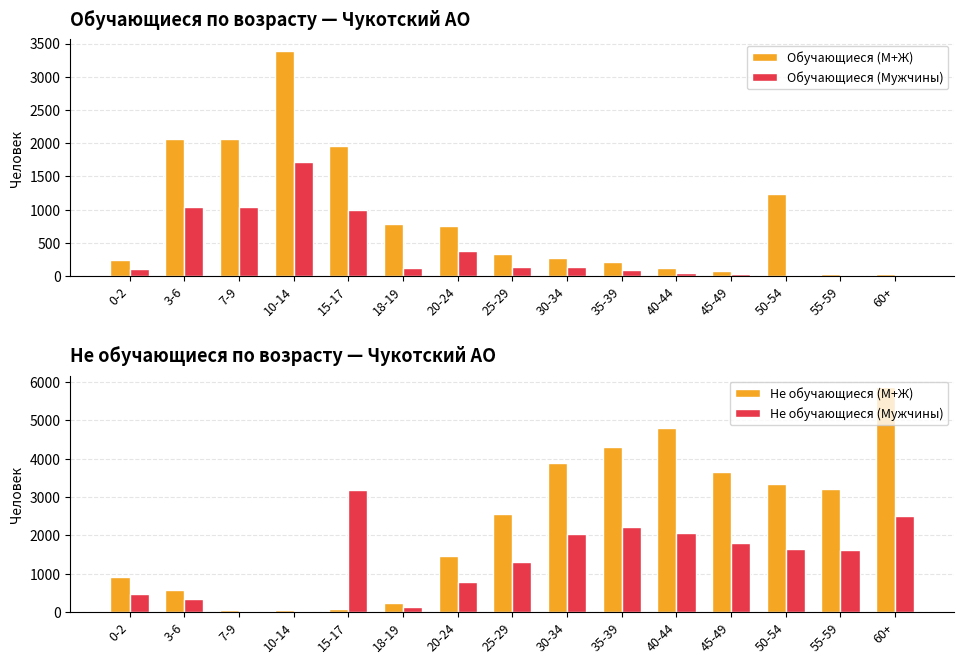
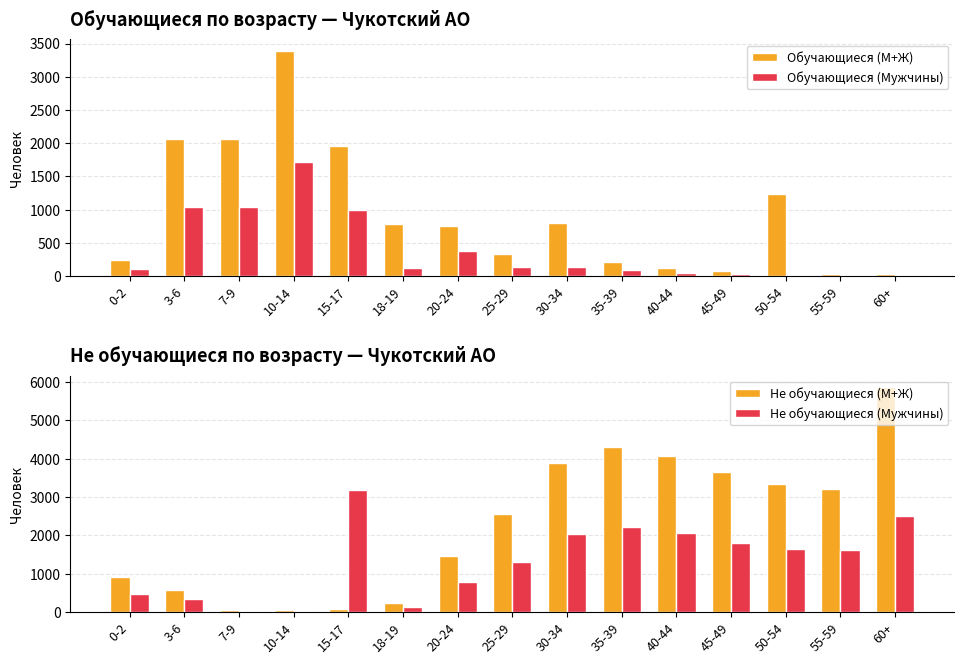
Обучающиеся по возрасту — Чукотский АО, Обучающиеся (М+Ж), 30-34: 300 -> 800
Не обучающиеся по возрасту — Чукотский АО, Не обучающиеся (М+Ж), 40-44: 4800 -> 4100
